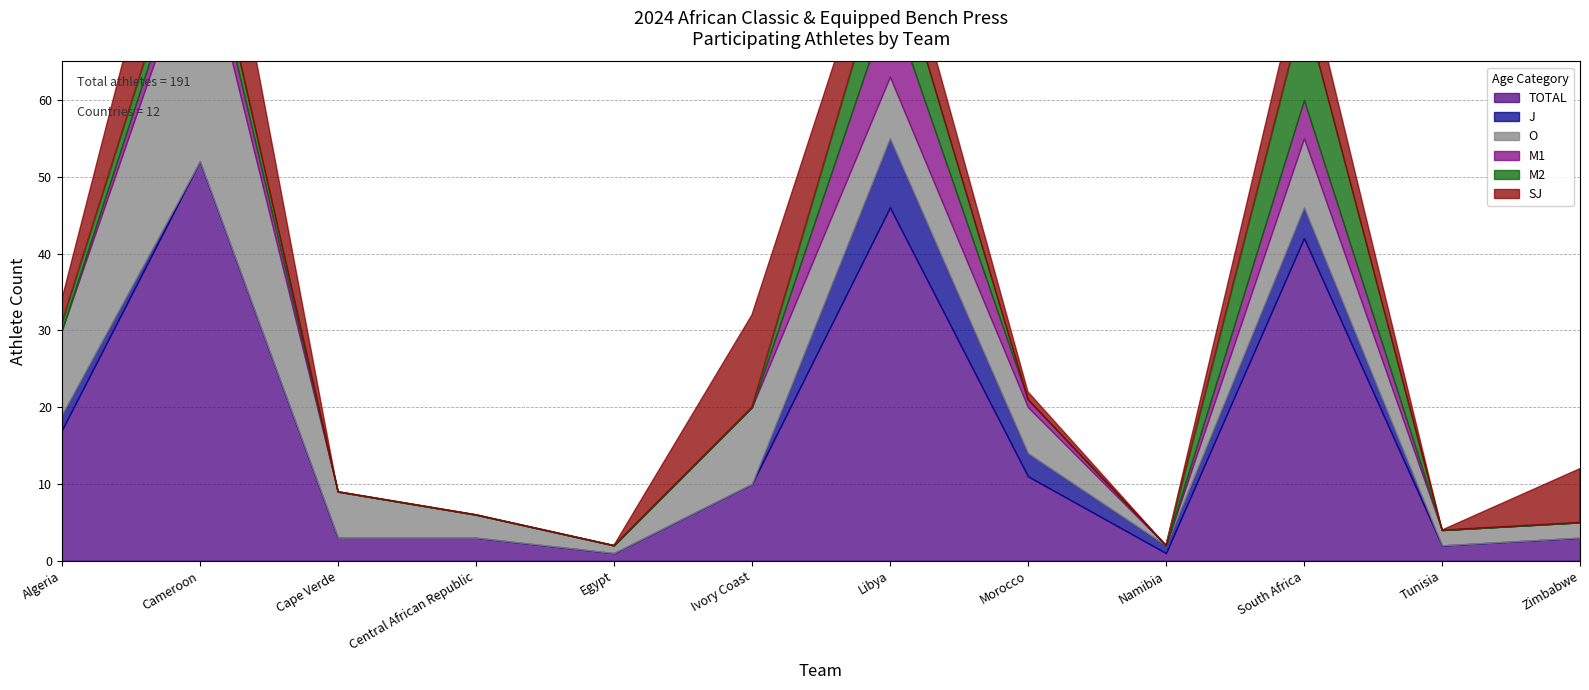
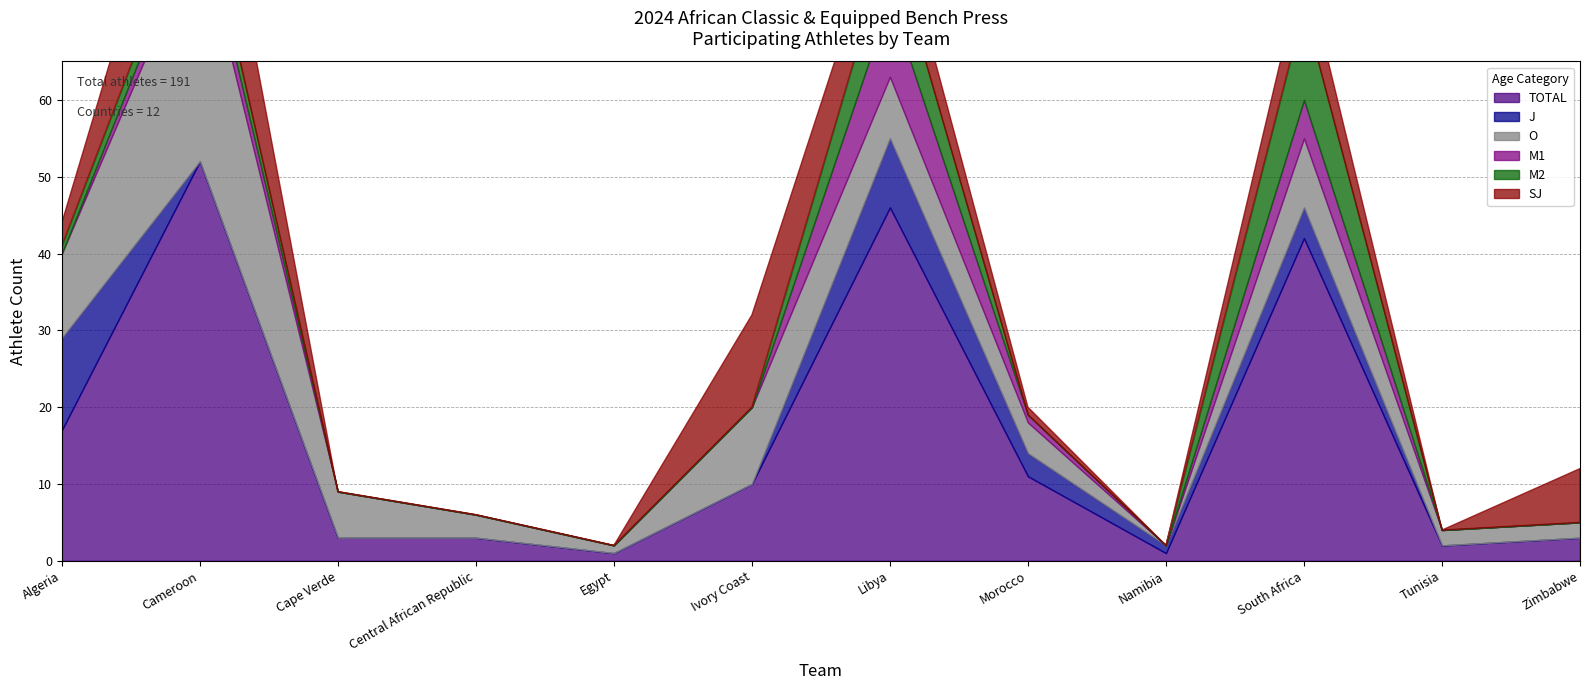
J, Algeria: 2 -> 12
O, Morocco: 6 -> 4
